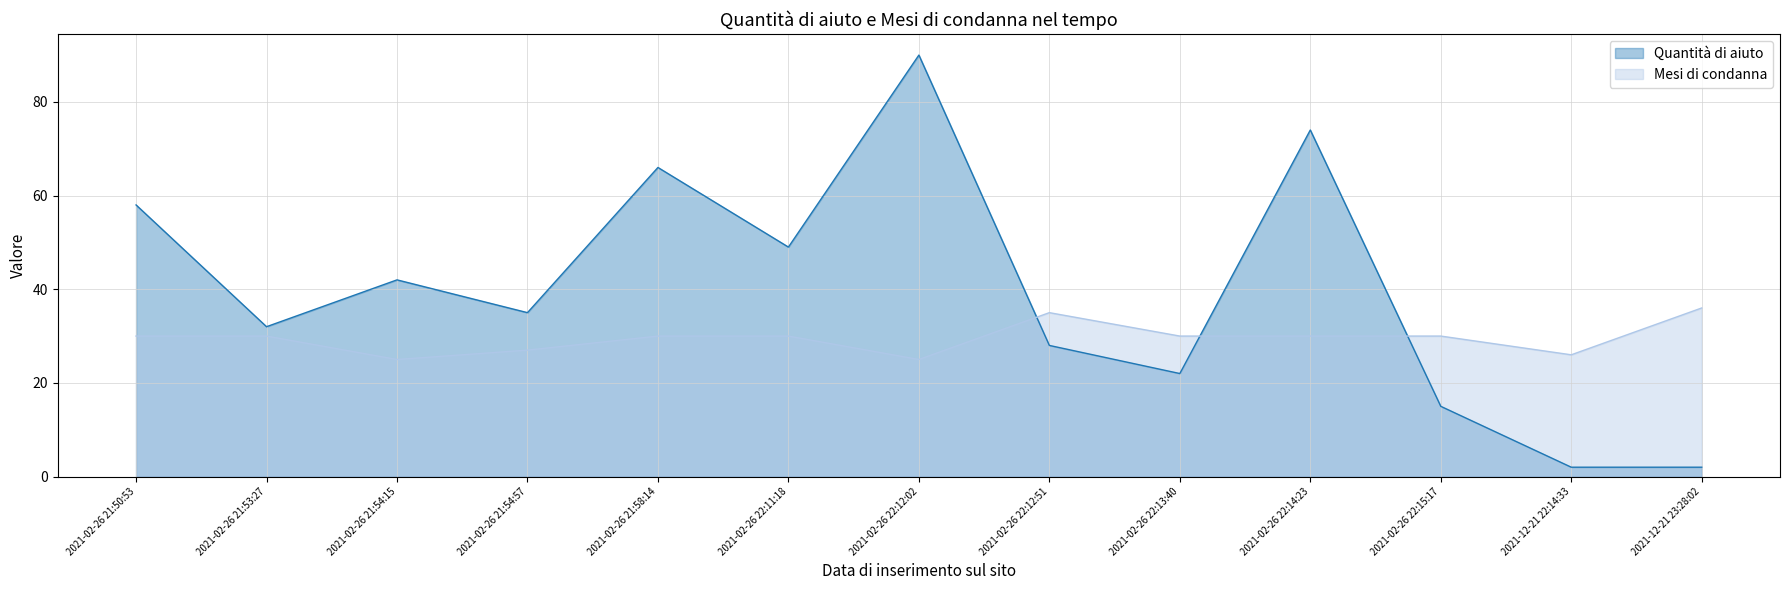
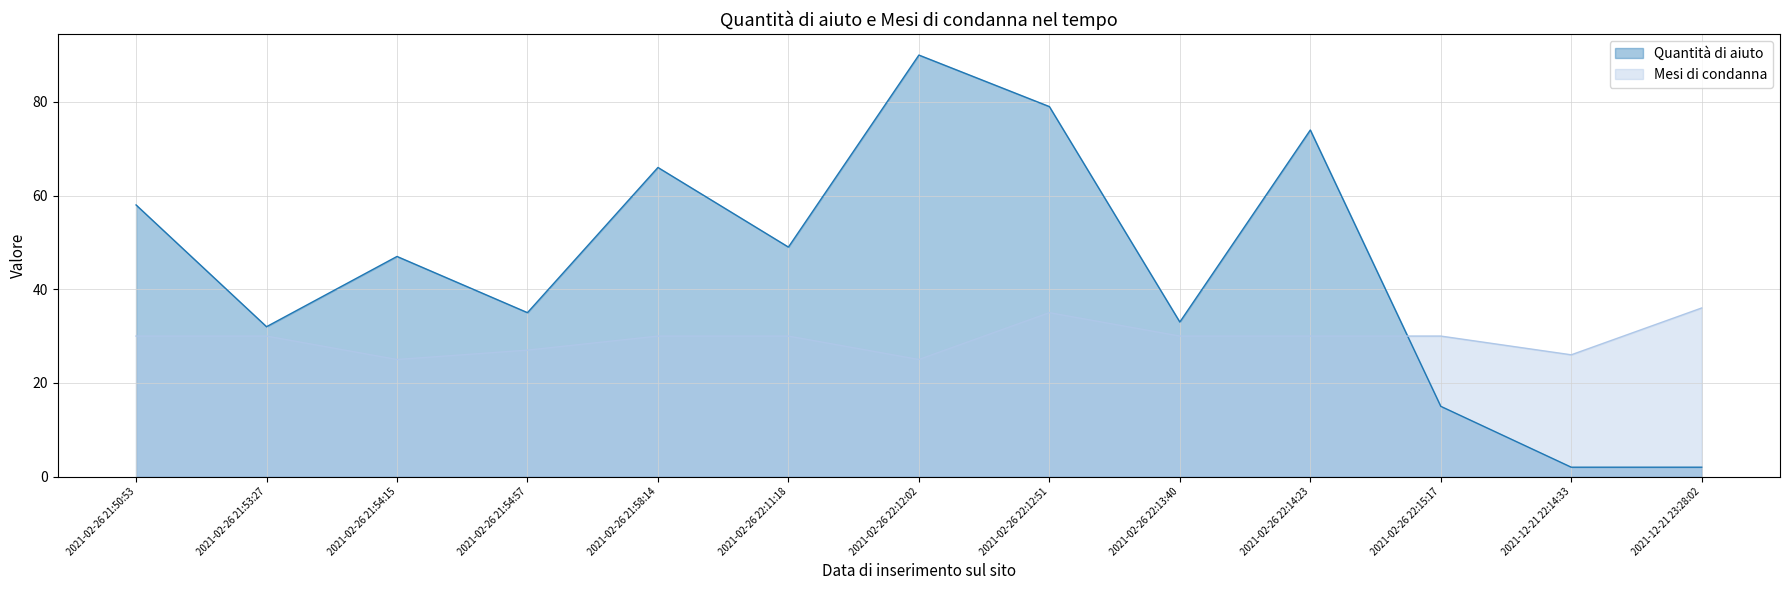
Quantità di aiuto, 2021-02-26 21:54:15: 42 -> 47
Quantità di aiuto, 2021-02-26 22:12:51: 28 -> 79
Quantità di aiuto, 2021-02-26 22:13:40: 22 -> 33
